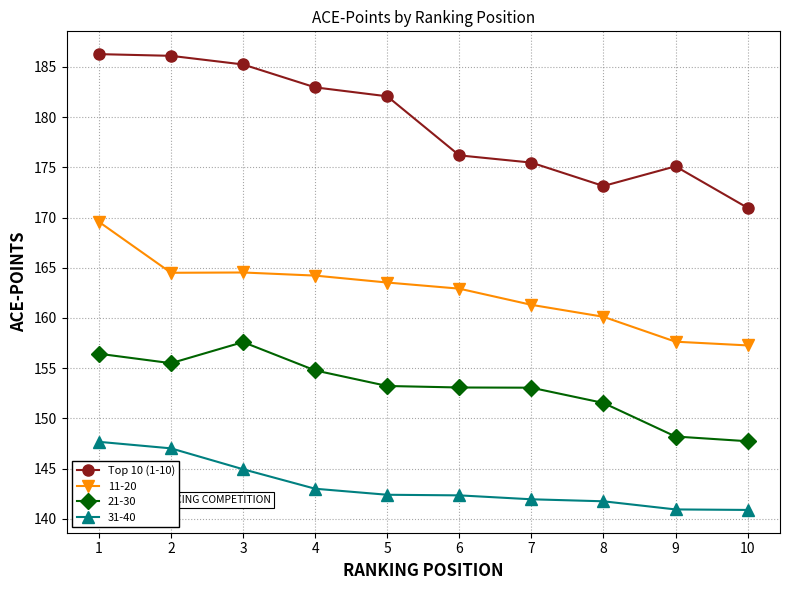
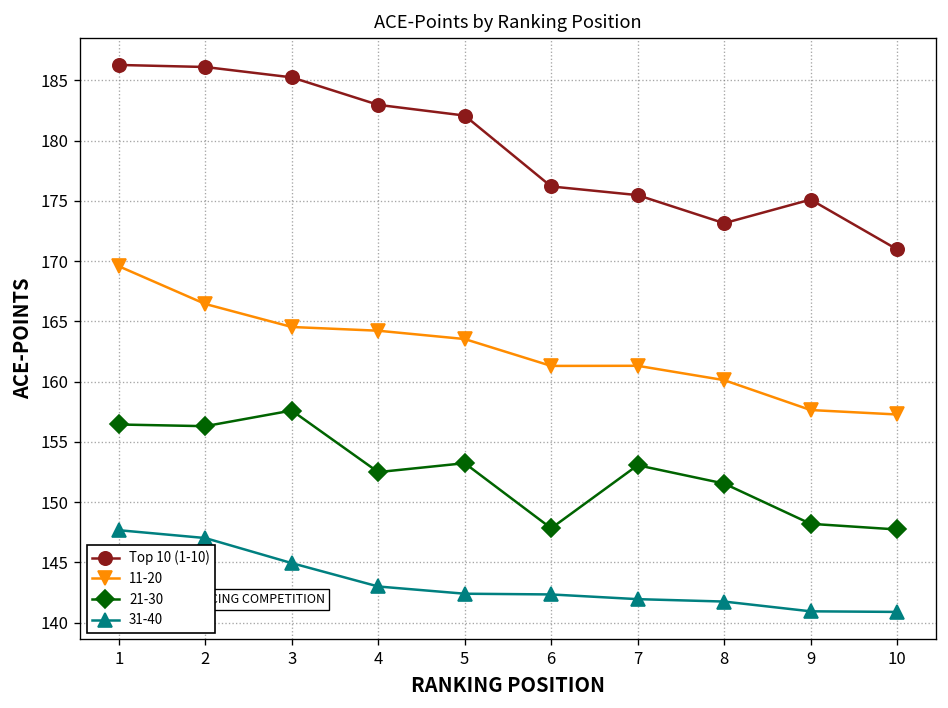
11-20, 2: 164.5 -> 166.4
21-30, 2: 155.5 -> 156.3
21-30, 4: 154.8 -> 152.5
11-20, 6: 162.9 -> 161.3
21-30, 6: 153.1 -> 147.8
